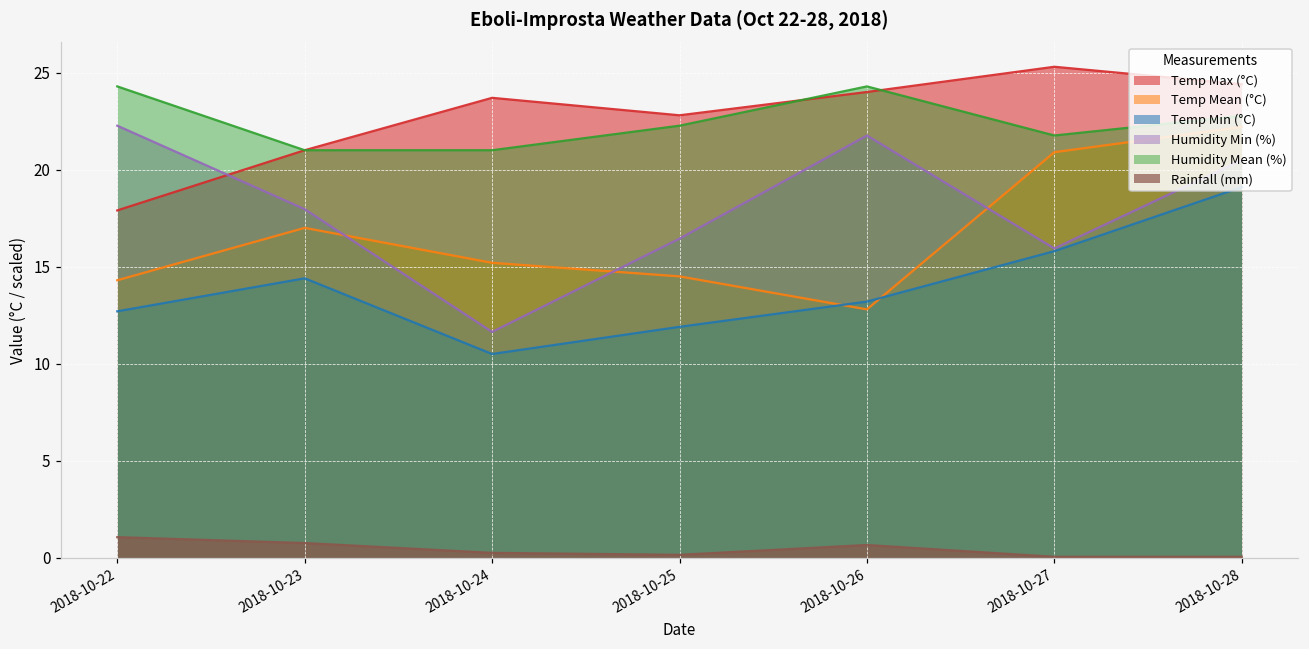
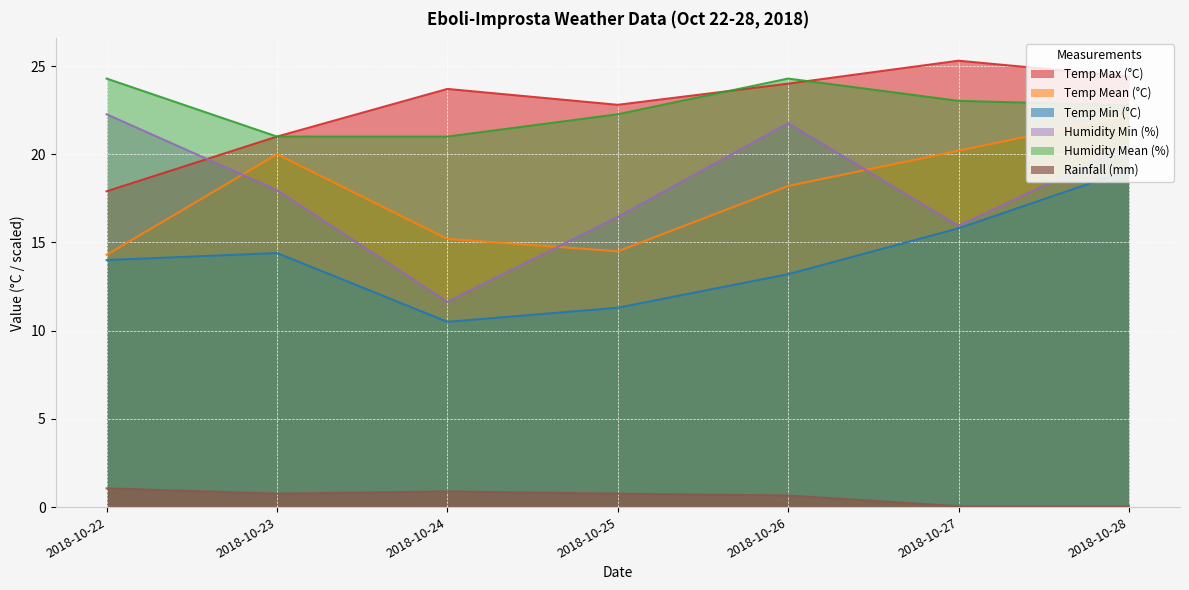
Temp Min (°C), 2018-10-22: 12.7 -> 14.0
Temp Mean (°C), 2018-10-23: 17 -> 20
Rainfall (mm), 2018-10-24: 0.3 -> 0.9
Temp Min (°C), 2018-10-25: 11.9 -> 11.3
Rainfall (mm), 2018-10-25: 0.2 -> 0.8
Temp Mean (°C), 2018-10-26: 12.8 -> 18.2
Temp Mean (°C), 2018-10-27: 20.9 -> 20.2
Humidity Mean (%), 2018-10-27: 21.8 -> 23.0
